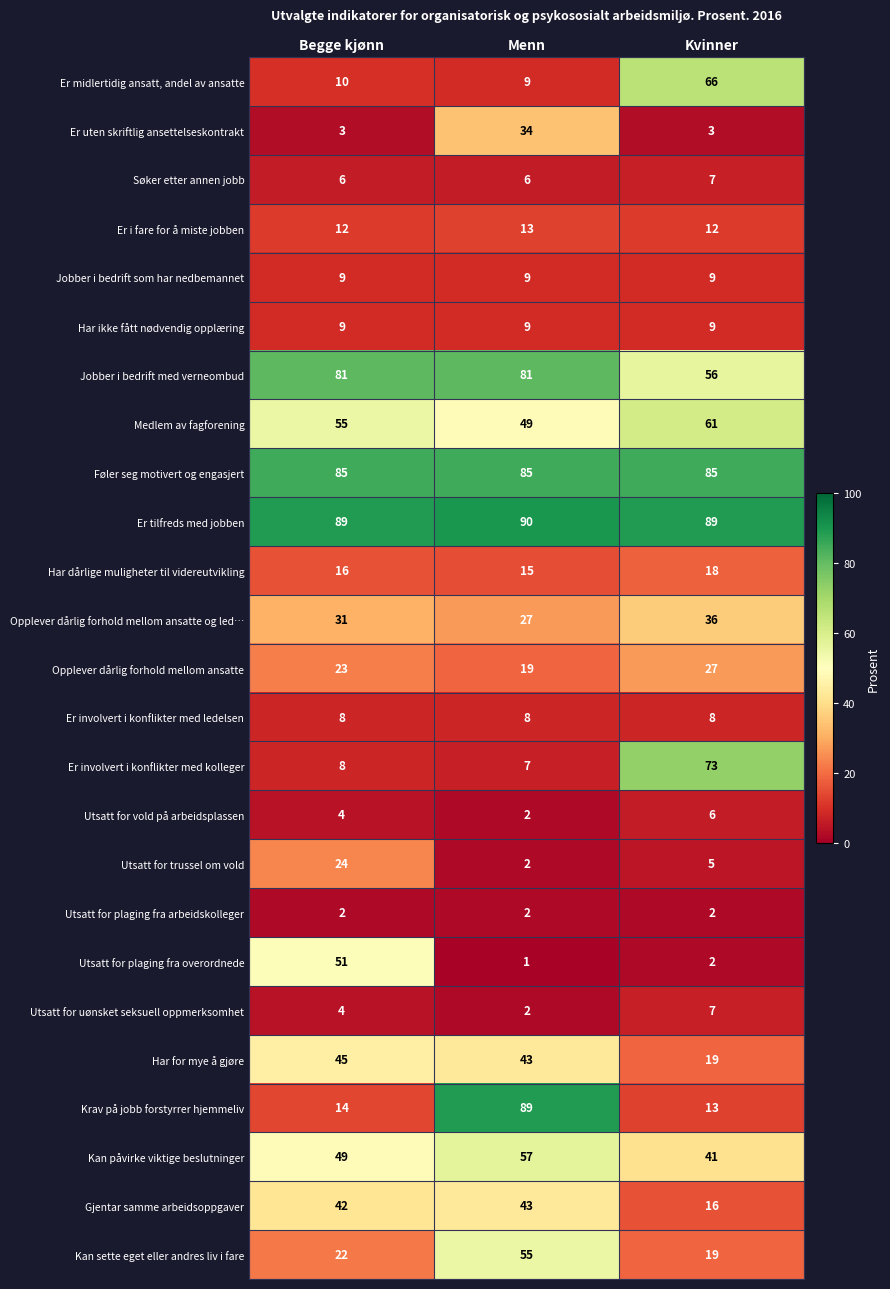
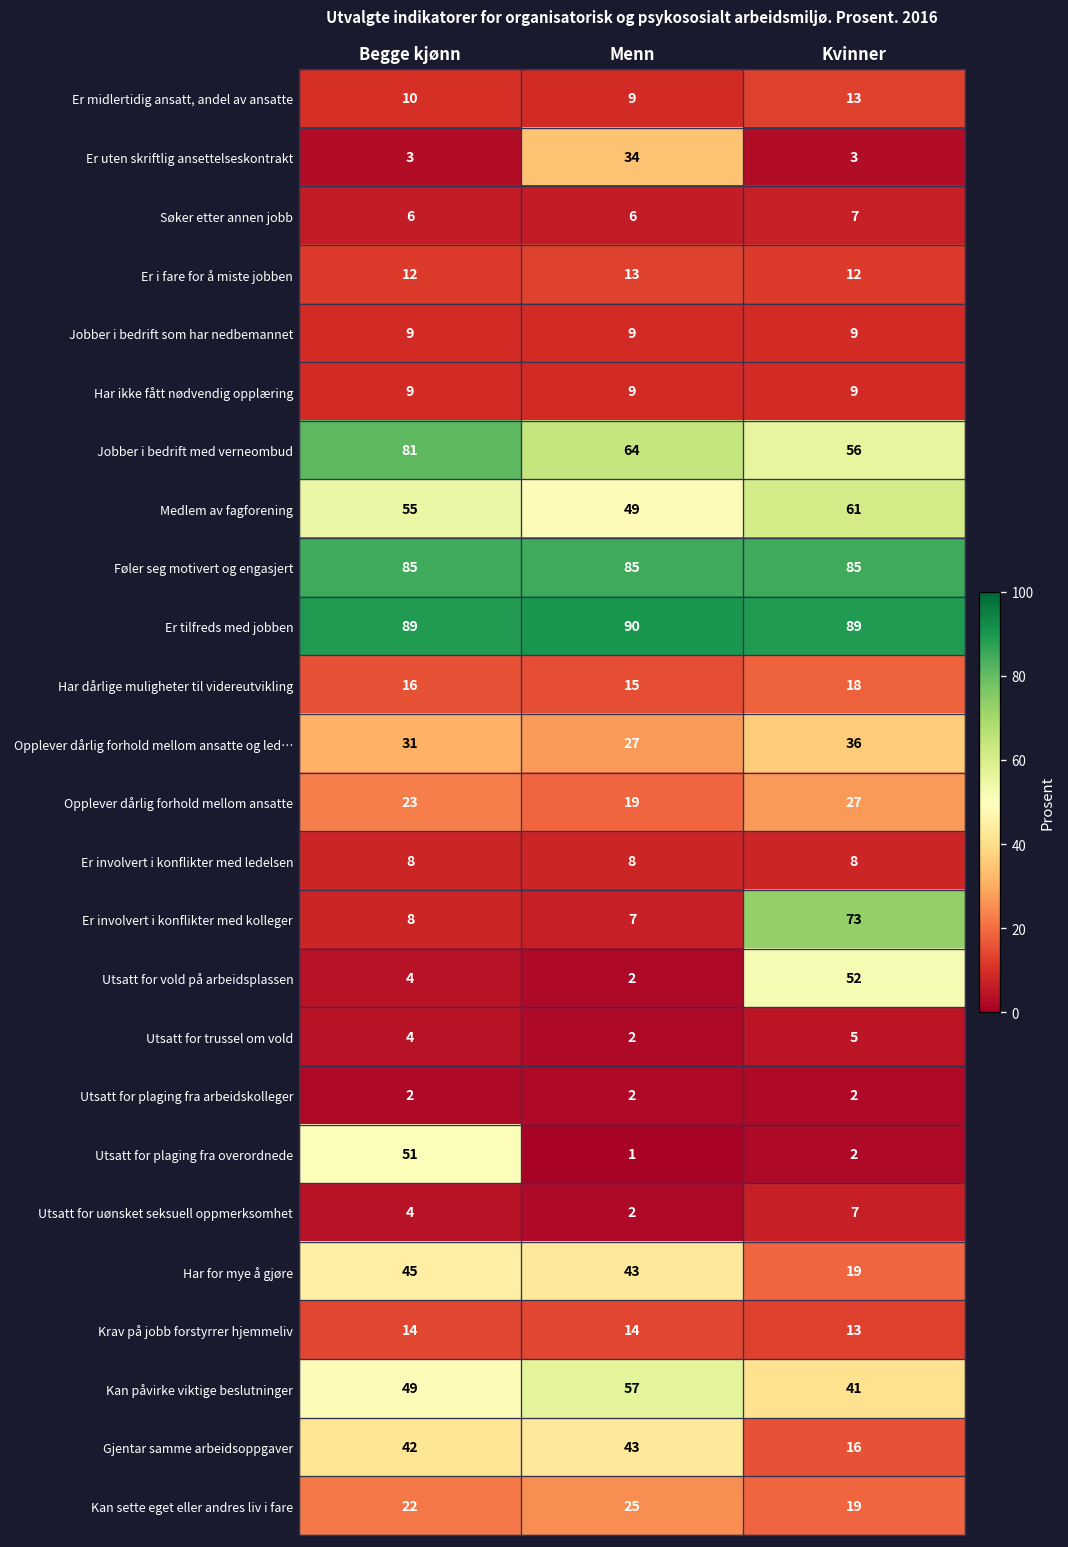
Er midlertidig ansatt, andel av ansatte, Kvinner: 66 -> 13
Jobber i bedrift med verneombud, Menn: 81 -> 64
Utsatt for vold på arbeidsplassen, Kvinner: 6 -> 52
Utsatt for trussel om vold, Begge kjønn: 24 -> 4
Krav på jobb forstyrrer hjemmeliv, Menn: 89 -> 14
Kan sette eget eller andres liv i fare, Menn: 55 -> 25
